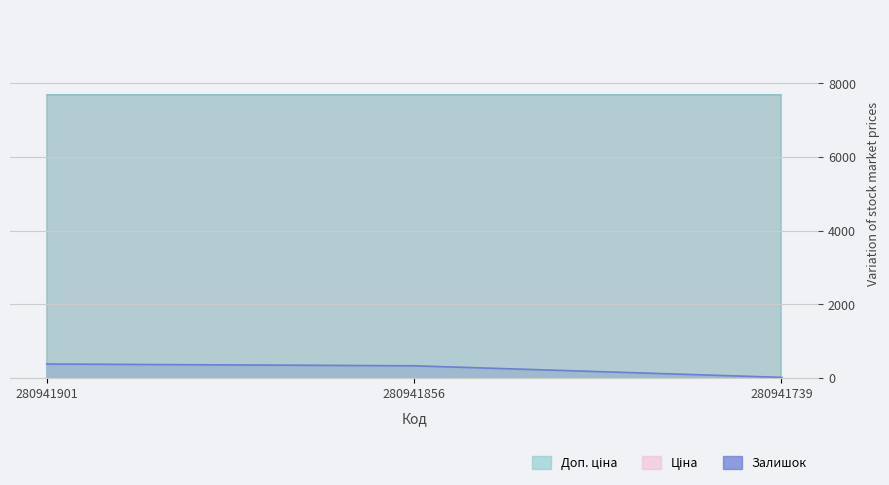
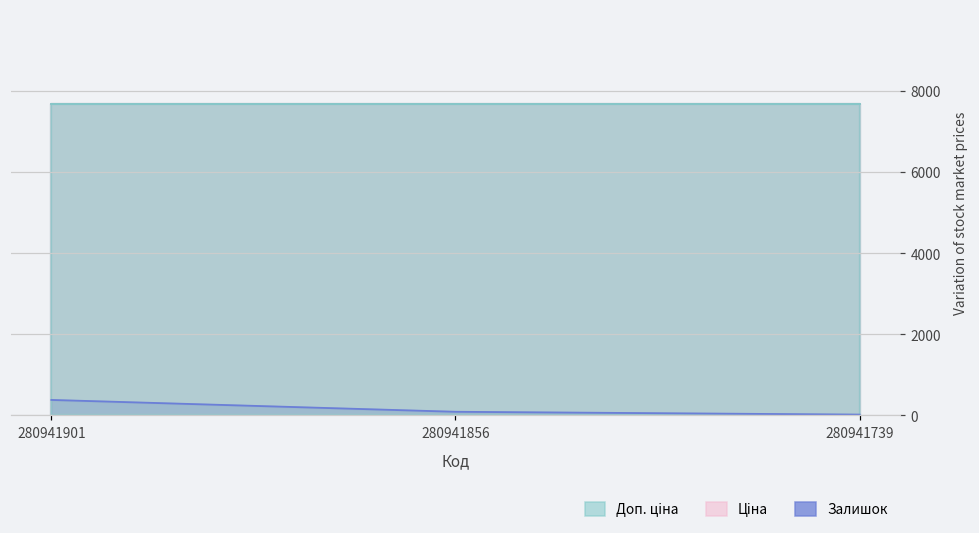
Залишок, 280941856: 300 -> 100
